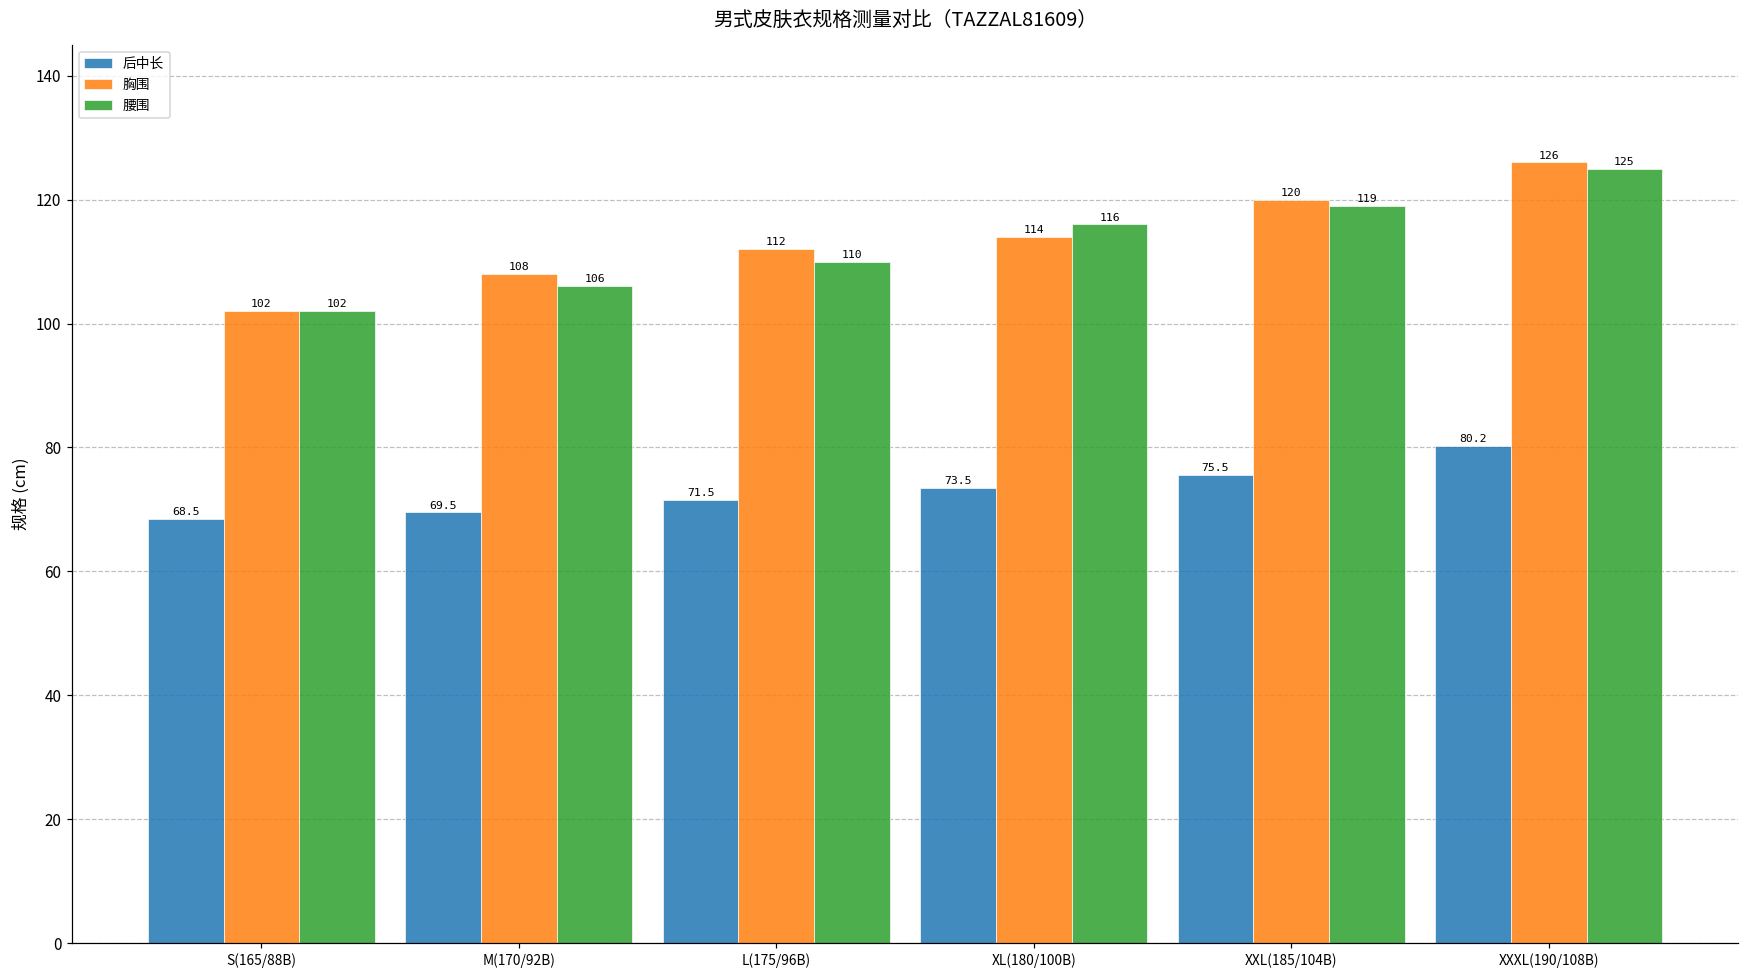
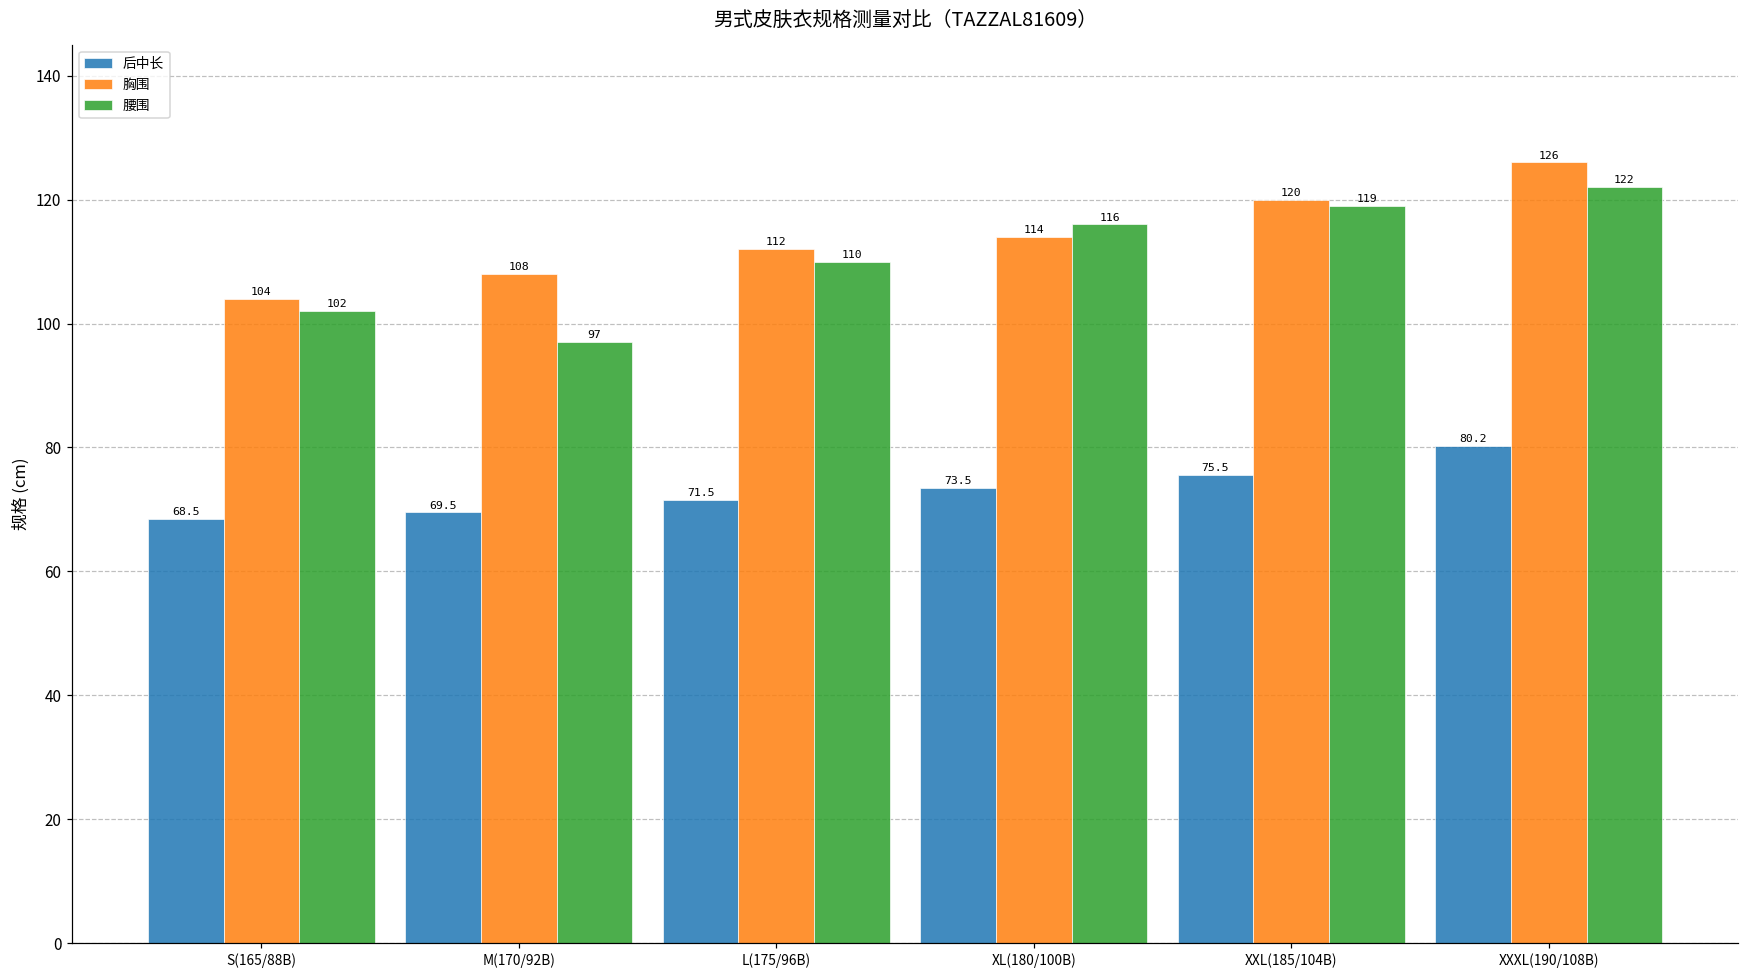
胸围, S(165/88B): 102 -> 104
腰围, M(170/92B): 106 -> 97
腰围, XXXL(190/108B): 125 -> 122
